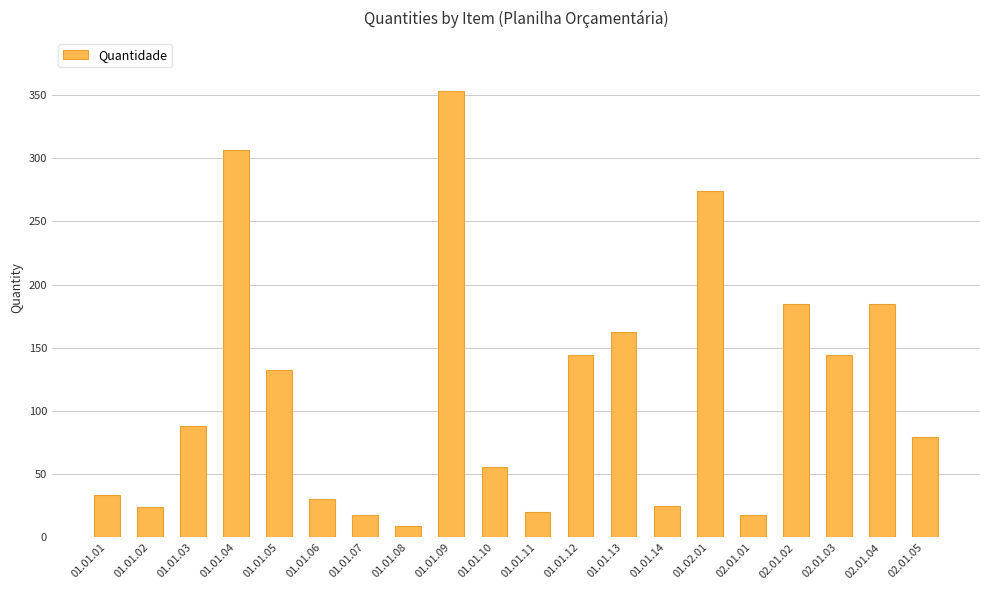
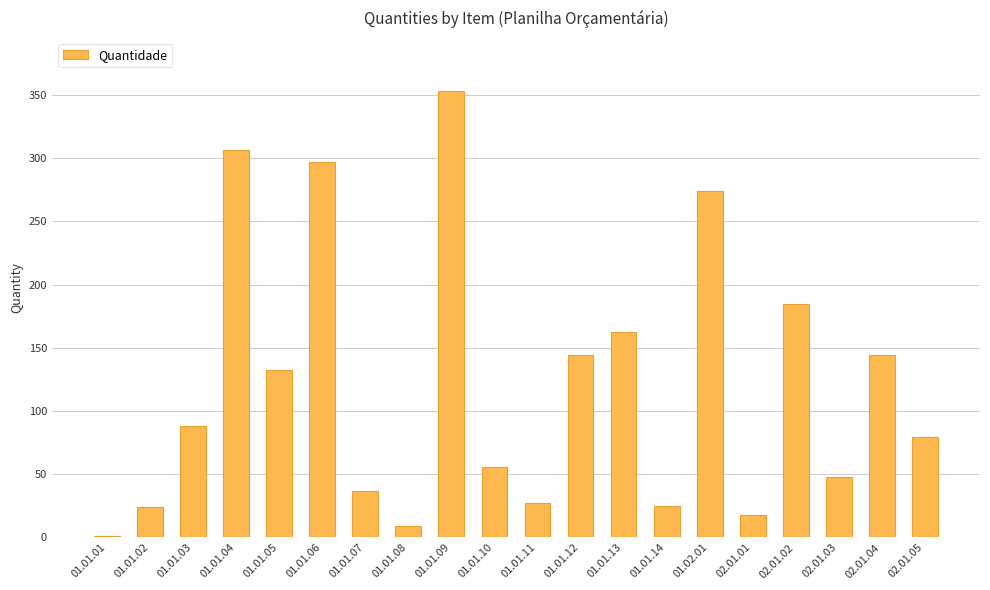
01.01.01: 34 -> 1
01.01.06: 31 -> 297
01.01.07: 18 -> 37
01.01.11: 21 -> 27
02.01.03: 144 -> 48
02.01.04: 185 -> 144
